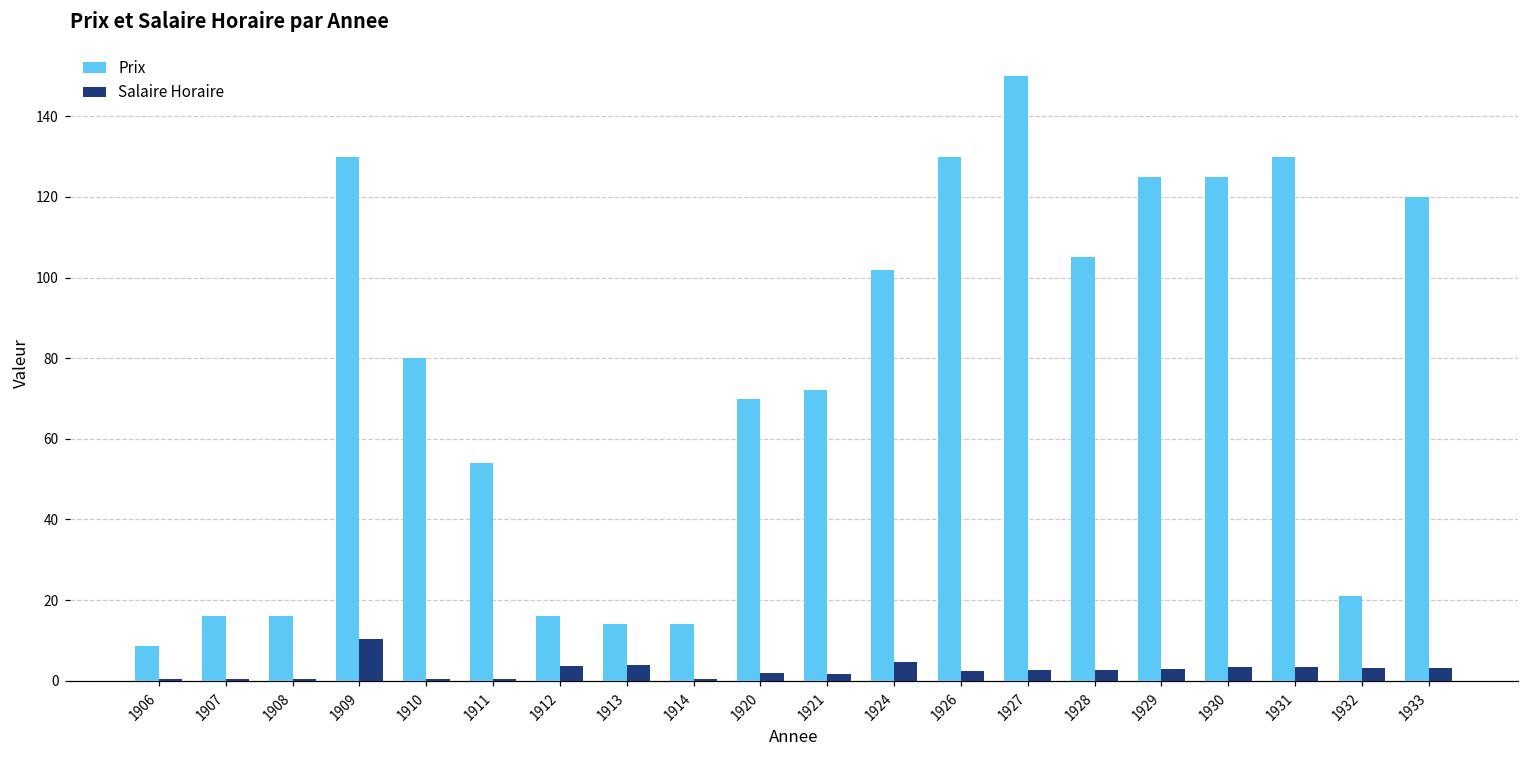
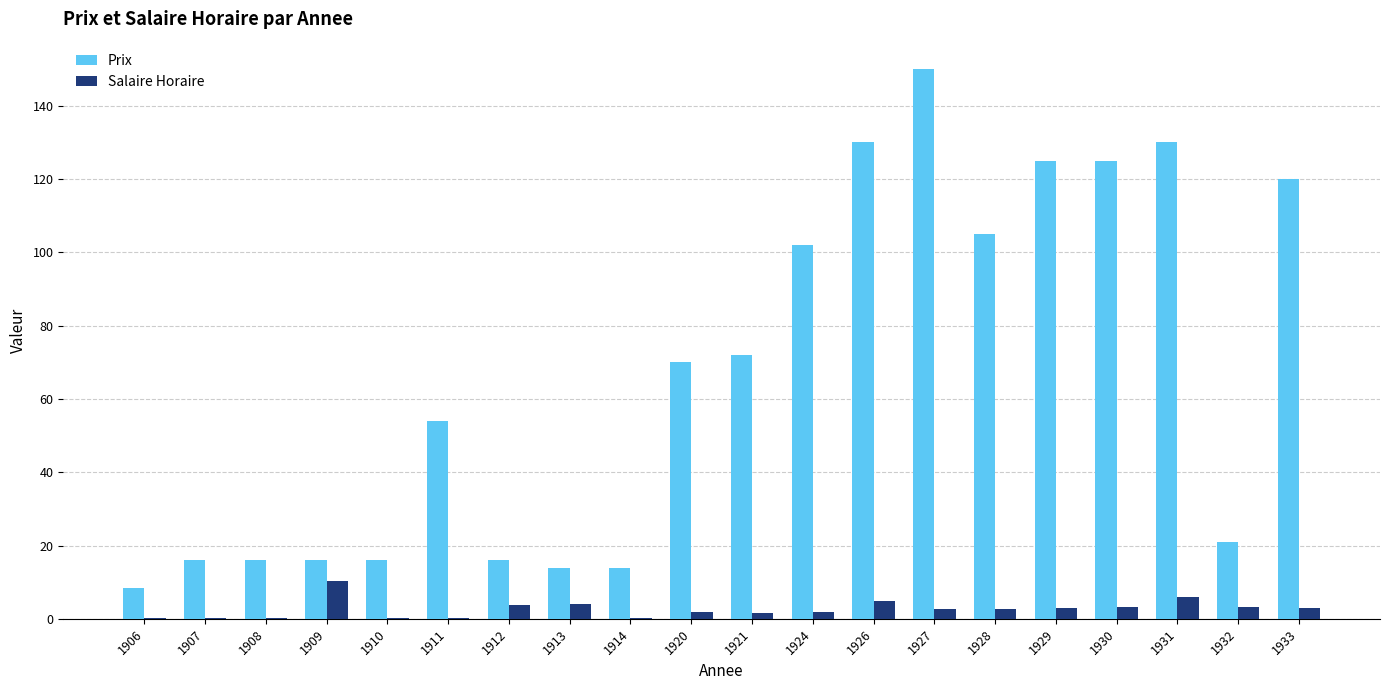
Prix, 1909: 130 -> 16
Prix, 1910: 80 -> 16
Salaire Horaire, 1924: 5 -> 2
Salaire Horaire, 1926: 2 -> 5
Salaire Horaire, 1931: 3 -> 6
